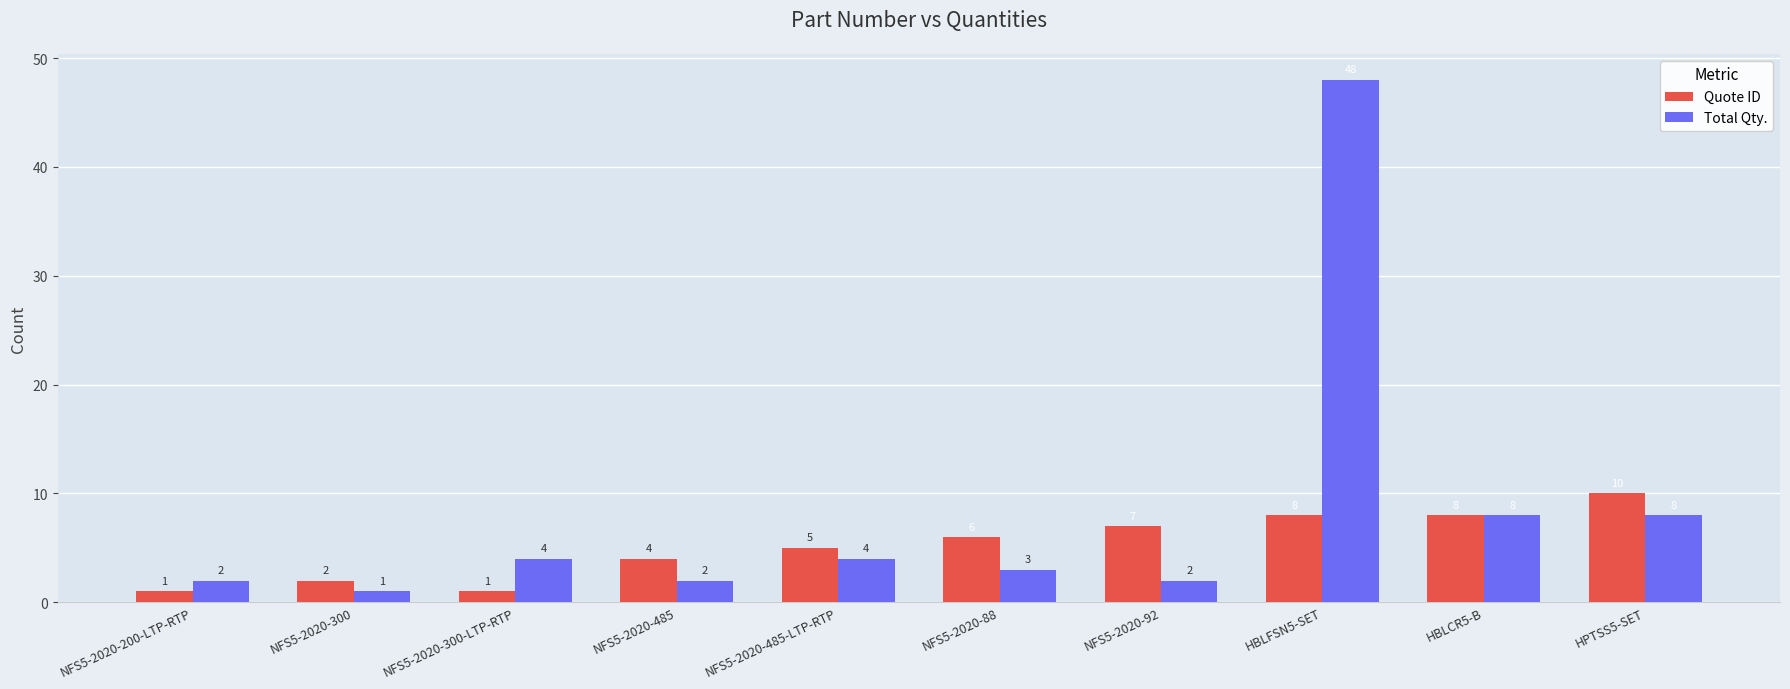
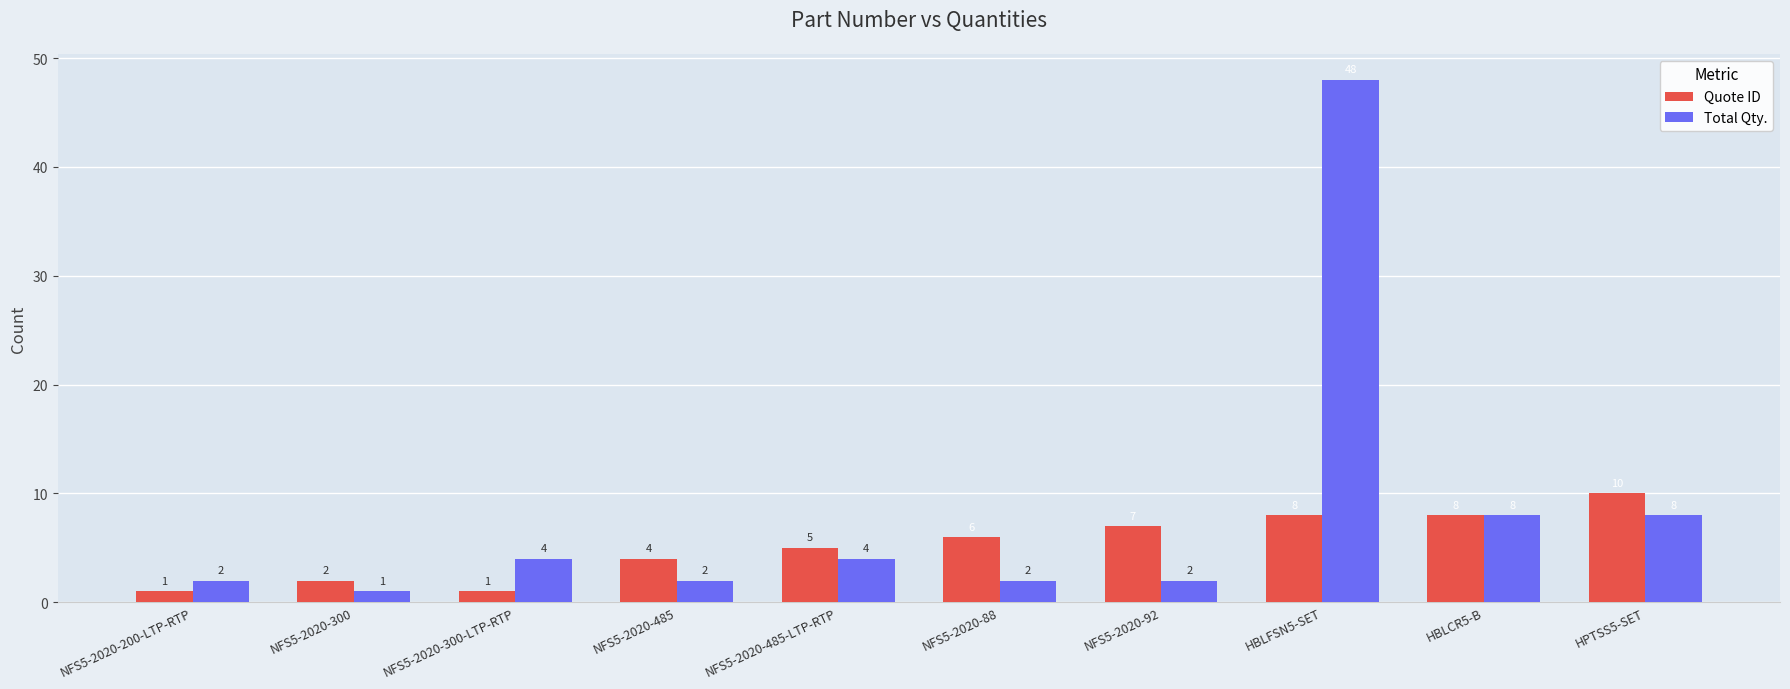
Total Qty., NFS5-2020-88: 3 -> 2
